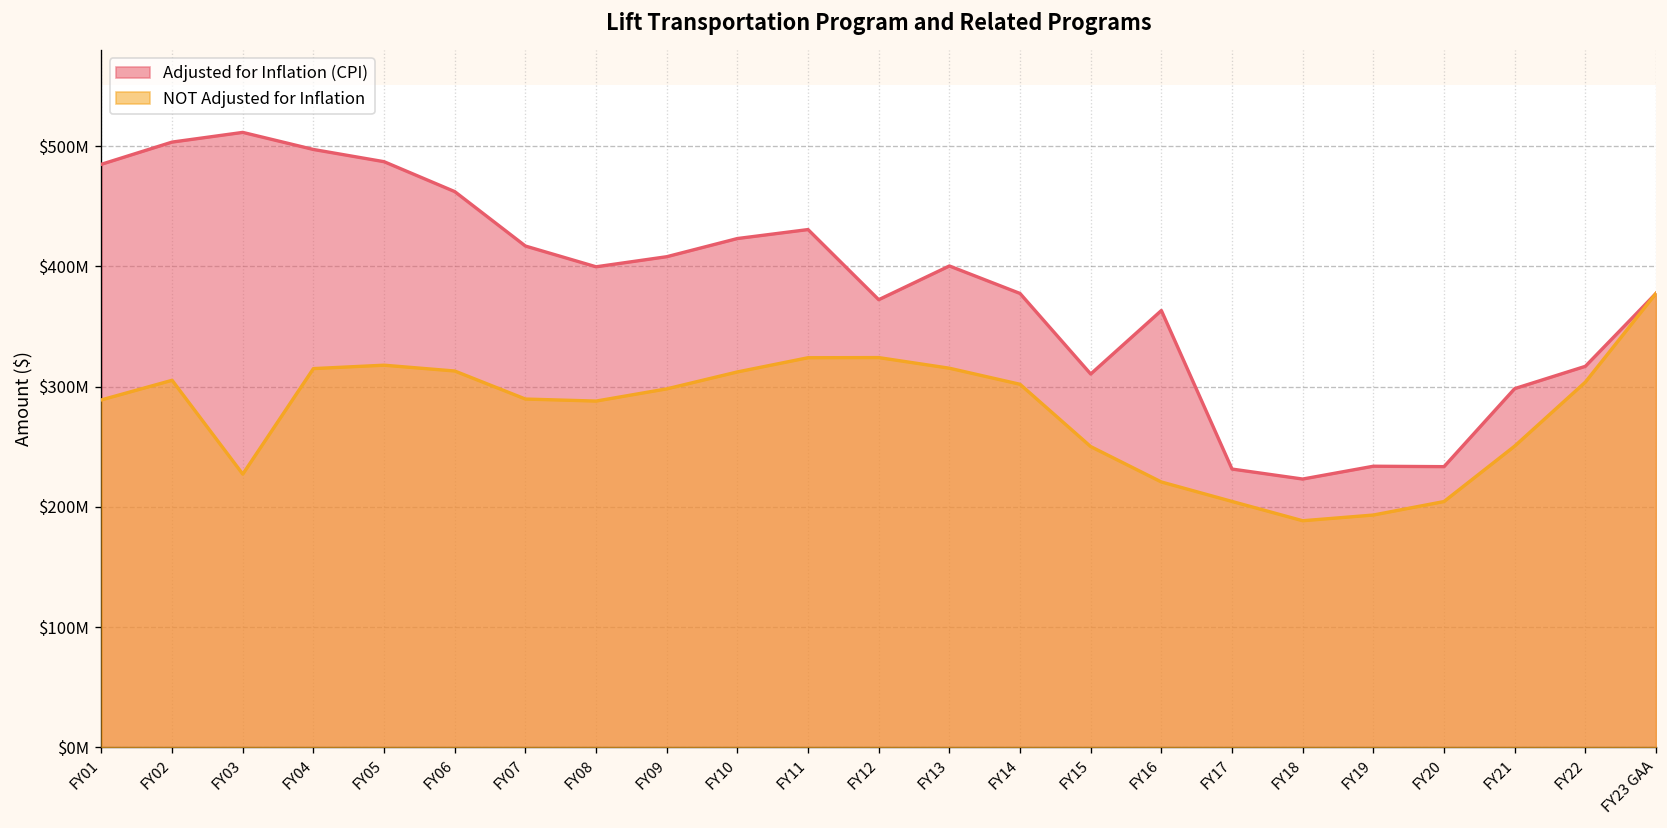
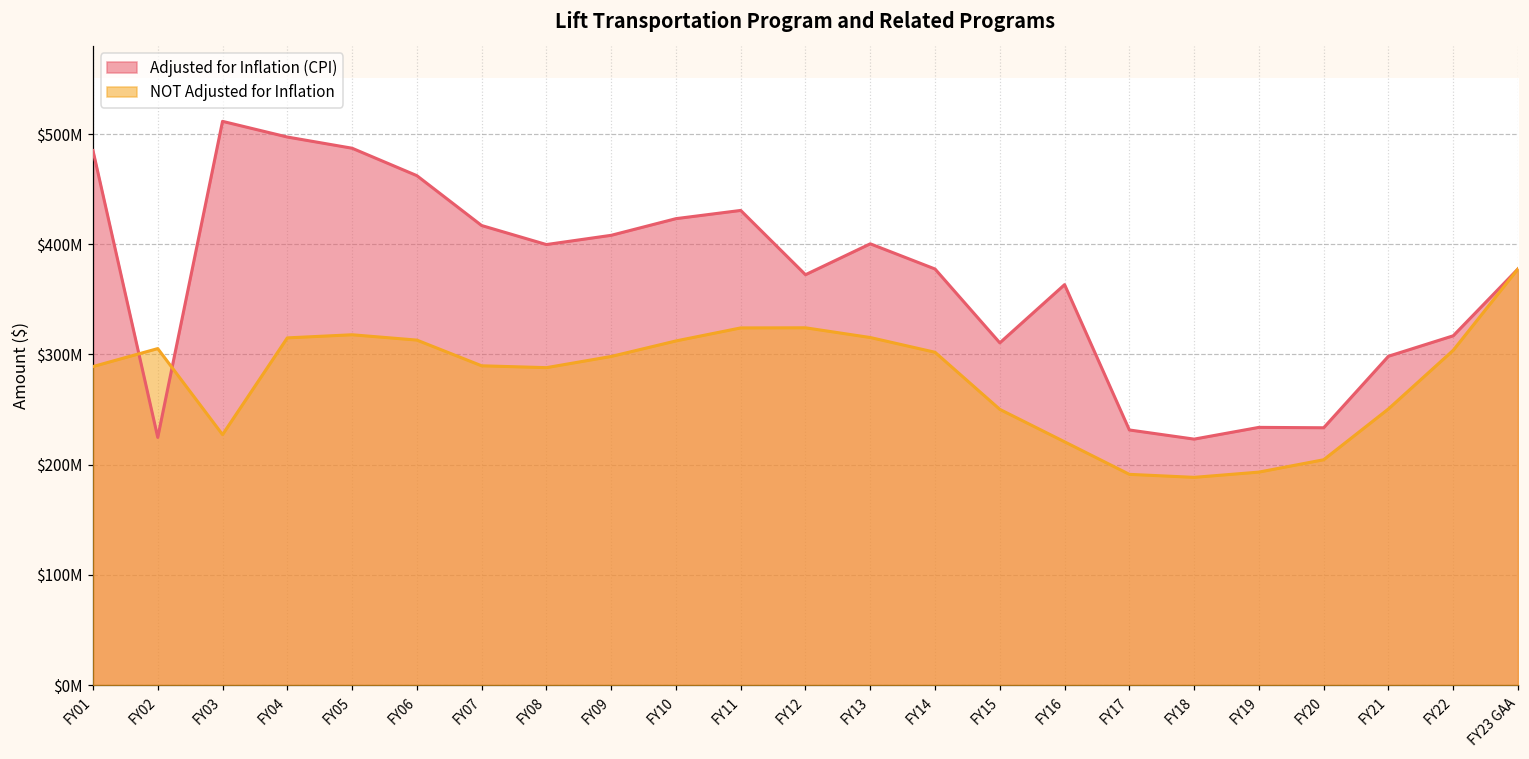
Adjusted for Inflation (CPI), FY02: $503000000 -> $225000000
NOT Adjusted for Inflation, FY17: $205000000 -> $191000000
